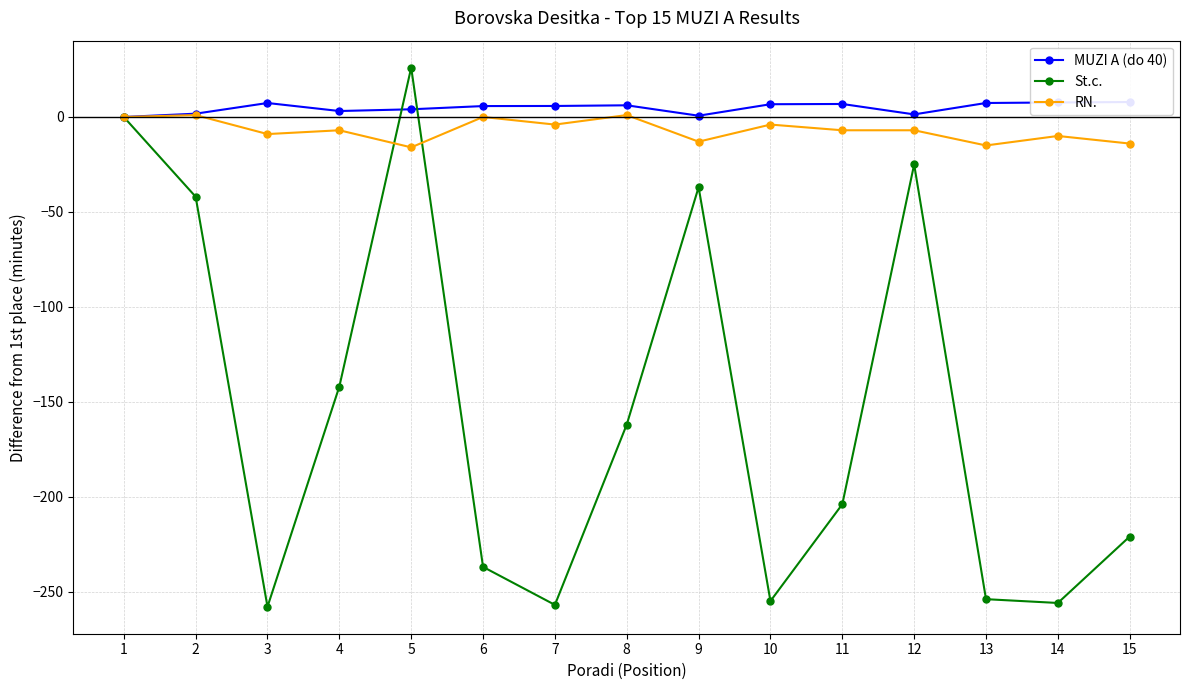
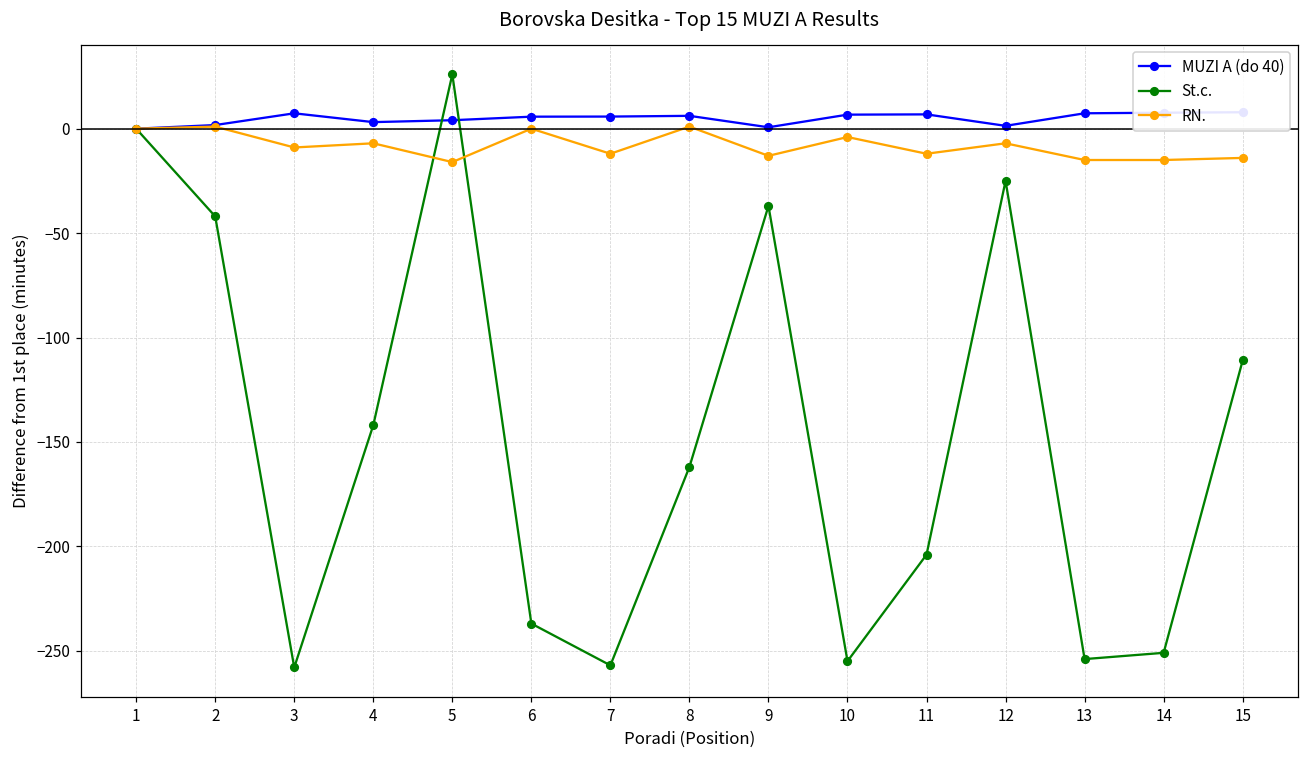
RN., 7: -4 -> -12
RN., 11: -7 -> -12
St.c., 14: -256 -> -251
RN., 14: -10 -> -15
St.c., 15: -221 -> -111
